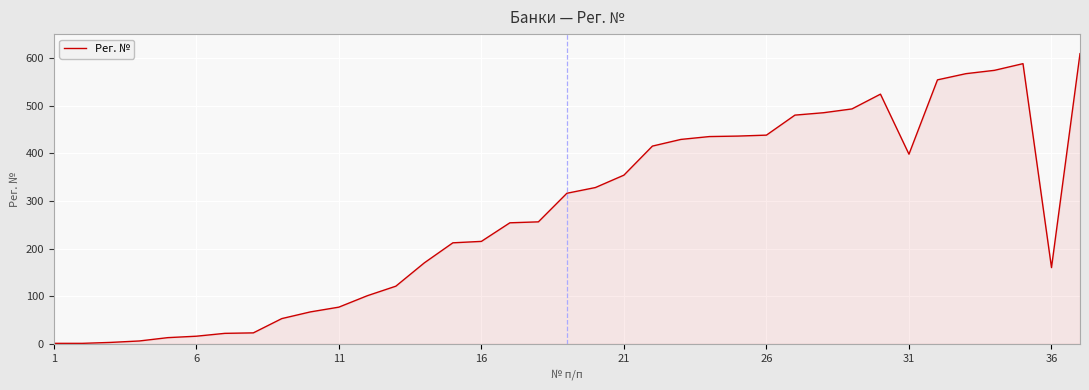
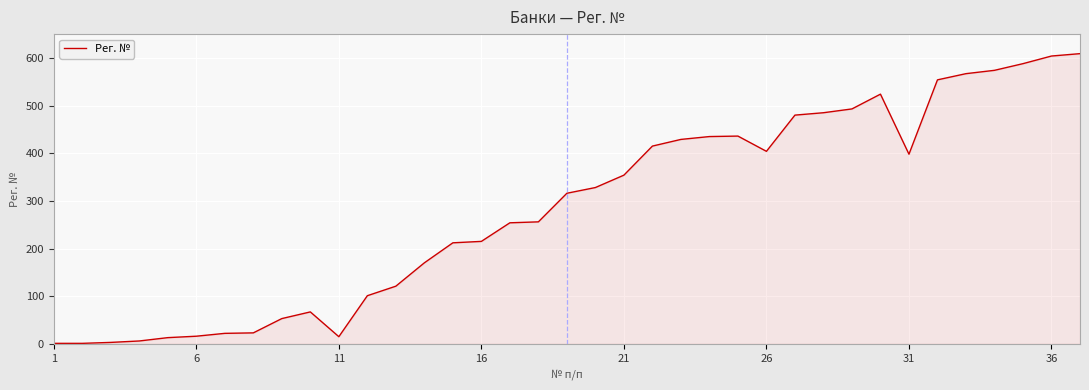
11: 80 -> 20
26: 440 -> 400
36: 160 -> 600
